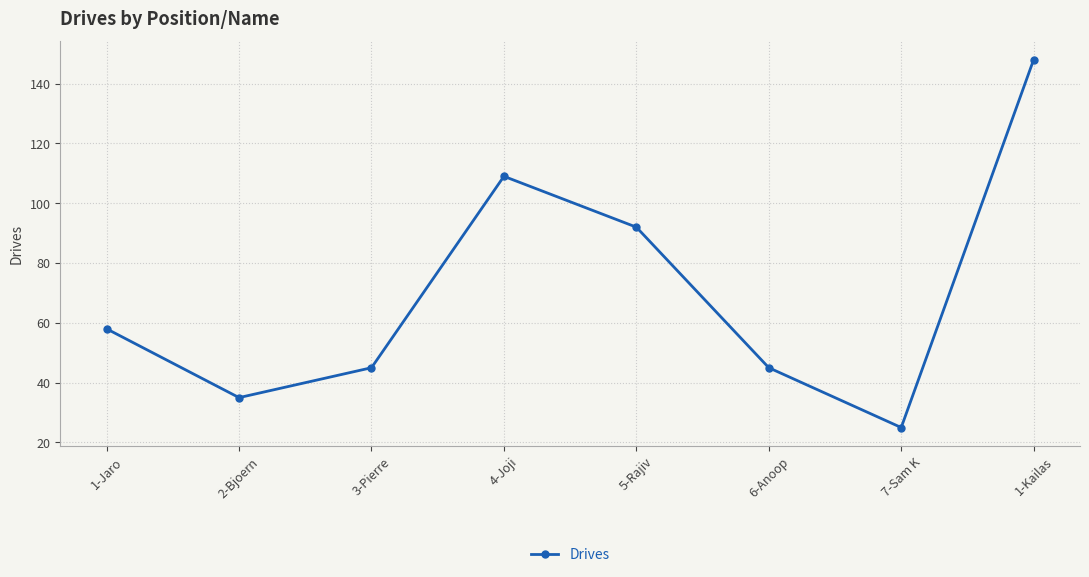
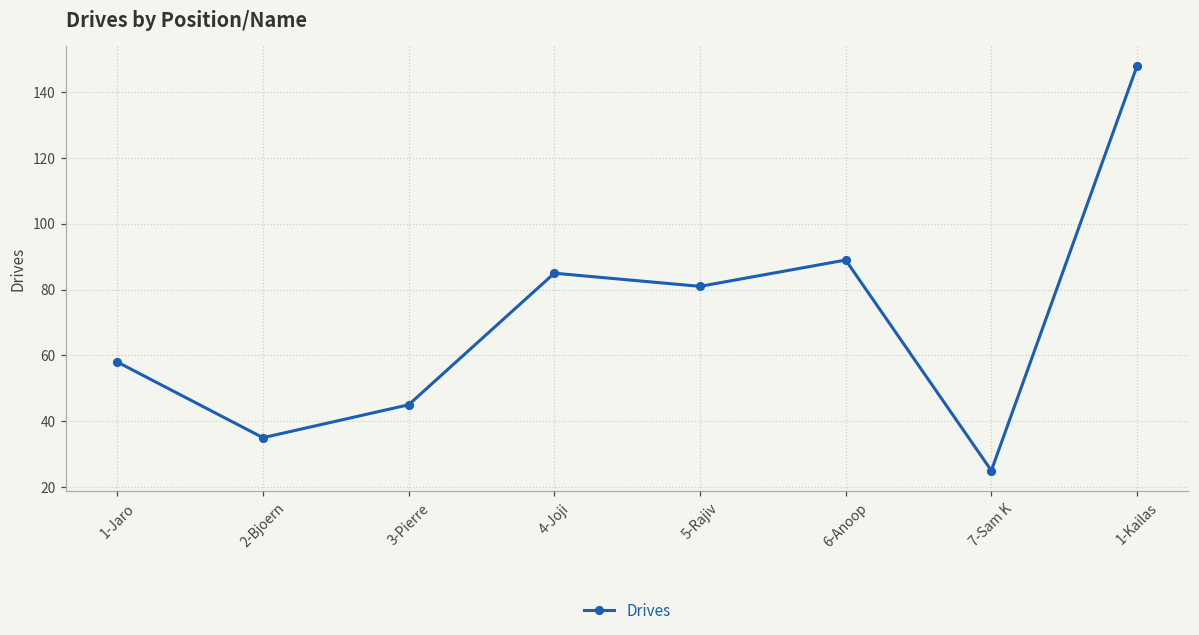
4-Joji: 109 -> 85
5-Rajiv: 92 -> 81
6-Anoop: 45 -> 89
